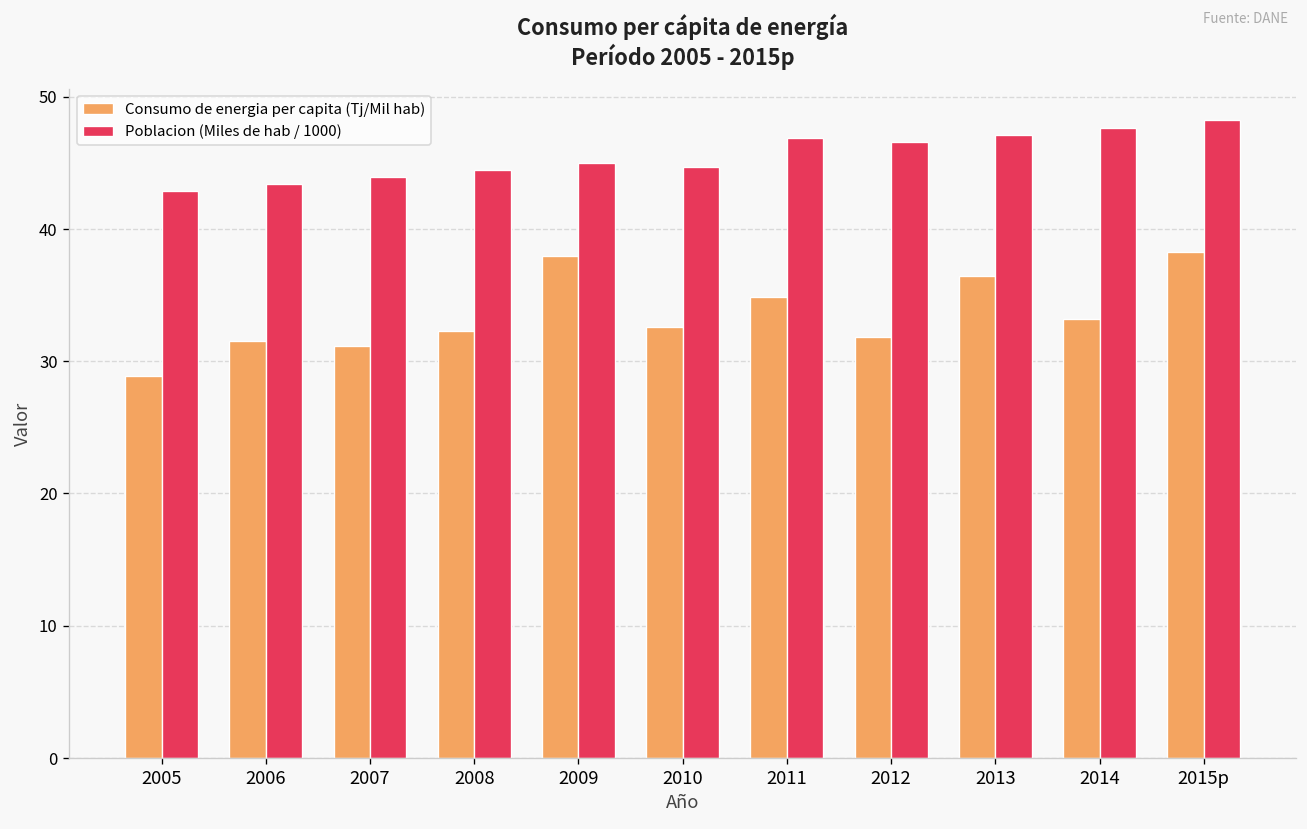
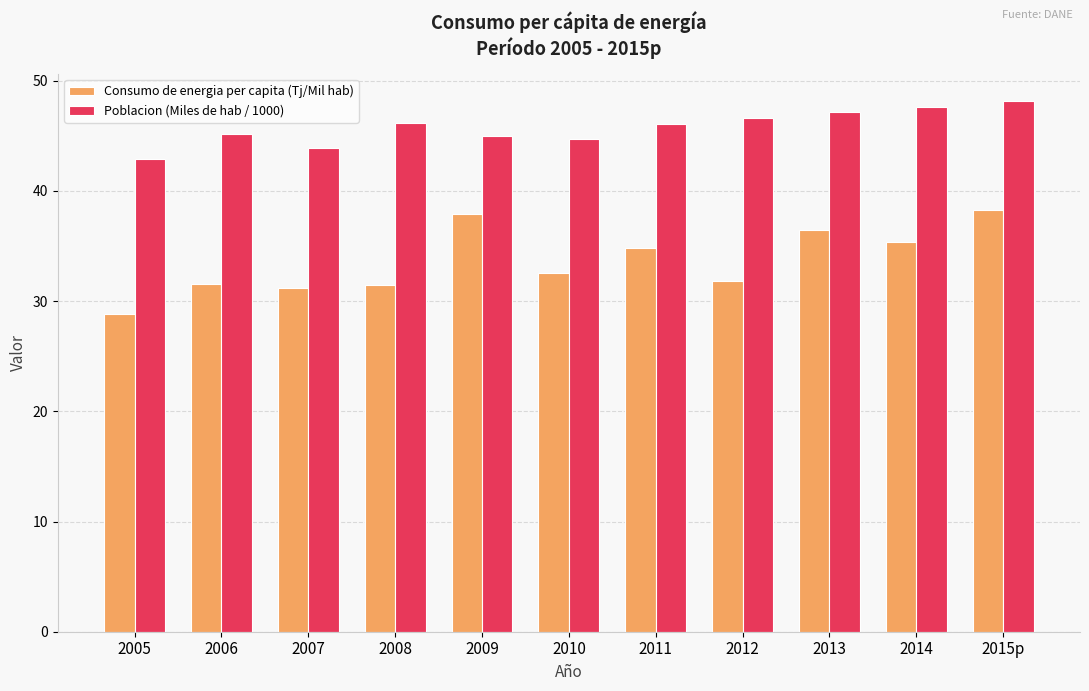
Poblacion (Miles de hab / 1000), 2006: 43.4 -> 45.2
Consumo de energia per capita (Tj/Mil hab), 2008: 32.3 -> 31.5
Poblacion (Miles de hab / 1000), 2008: 44.5 -> 46.1
Poblacion (Miles de hab / 1000), 2011: 46.9 -> 46.0
Consumo de energia per capita (Tj/Mil hab), 2014: 33.2 -> 35.3
